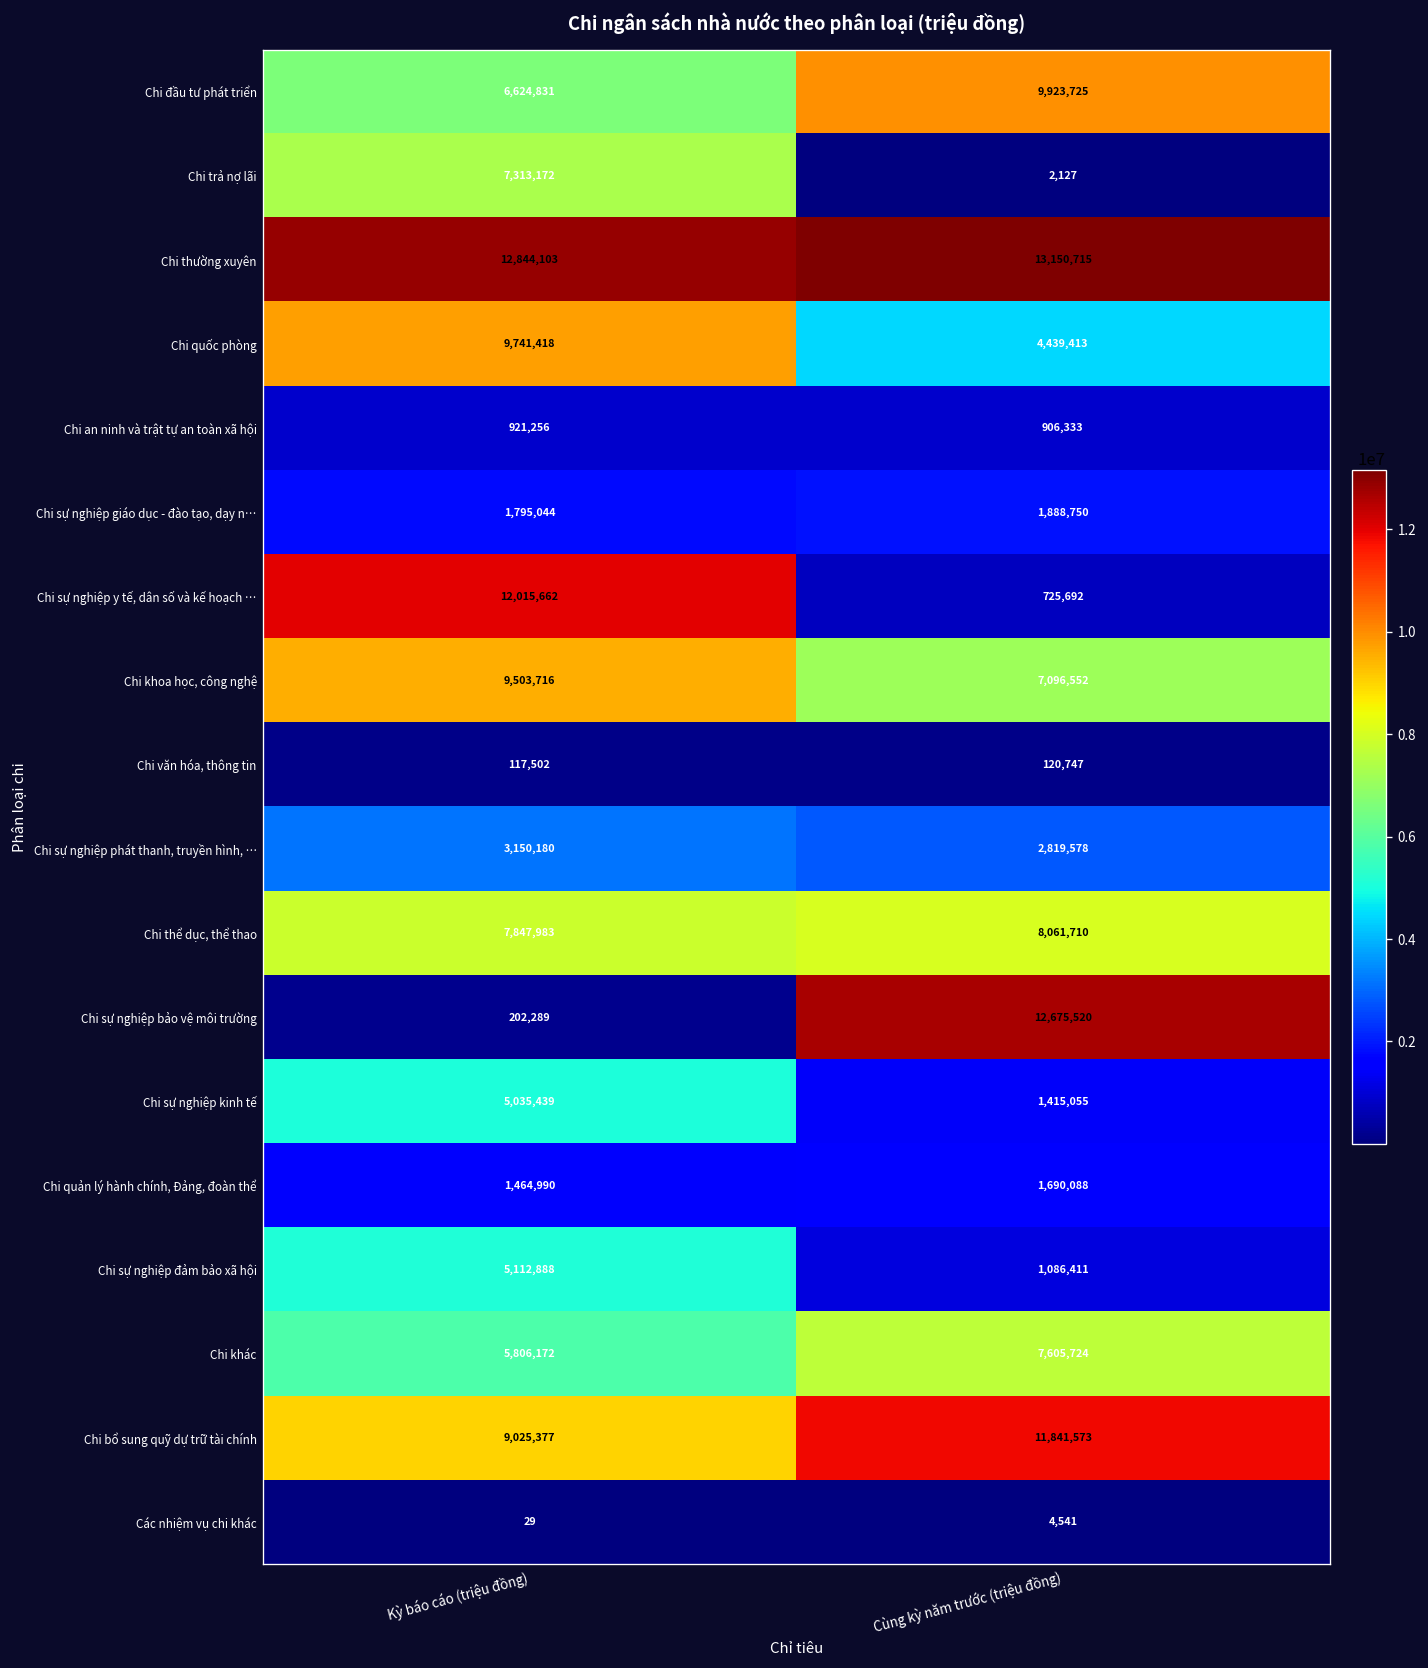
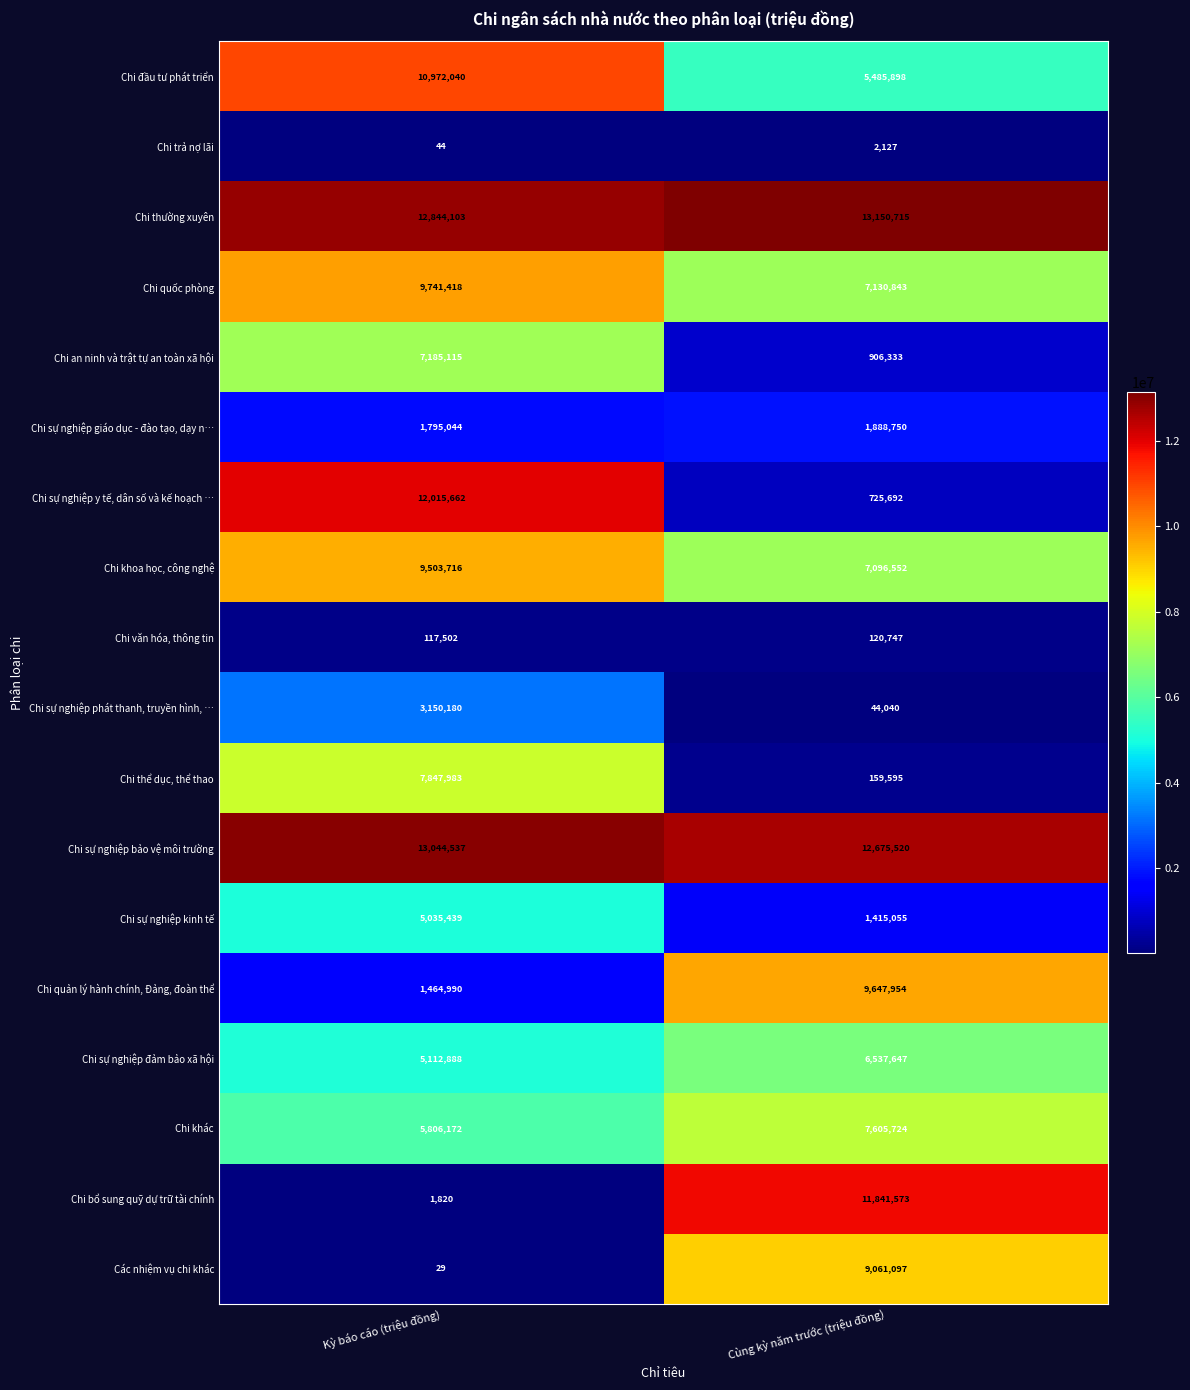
Chi đầu tư phát triển, Kỳ báo cáo (triệu đồng): 6,624,831 -> 10,972,040
Chi đầu tư phát triển, Cùng kỳ năm trước (triệu đồng): 9,923,725 -> 5,485,898
Chi trả nợ lãi, Kỳ báo cáo (triệu đồng): 7,313,172 -> 44
Chi quốc phòng, Cùng kỳ năm trước (triệu đồng): 4,439,413 -> 7,130,843
Chi an ninh và trật tự an toàn xã hội, Kỳ báo cáo (triệu đồng): 921,256 -> 7,185,115
Chi sự nghiệp phát thanh, truyền hình, …, Cùng kỳ năm trước (triệu đồng): 2,819,578 -> 44,040
Chi thể dục, thể thao, Cùng kỳ năm trước (triệu đồng): 8,061,710 -> 159,595
Chi sự nghiệp bảo vệ môi trường, Kỳ báo cáo (triệu đồng): 202,289 -> 13,044,537
Chi quản lý hành chính, Đảng, đoàn thể, Cùng kỳ năm trước (triệu đồng): 1,690,088 -> 9,647,954
Chi sự nghiệp đảm bảo xã hội, Cùng kỳ năm trước (triệu đồng): 1,086,411 -> 6,537,647
Chi bổ sung quỹ dự trữ tài chính, Kỳ báo cáo (triệu đồng): 9,025,377 -> 1,820
Các nhiệm vụ chi khác, Cùng kỳ năm trước (triệu đồng): 4,541 -> 9,061,097
